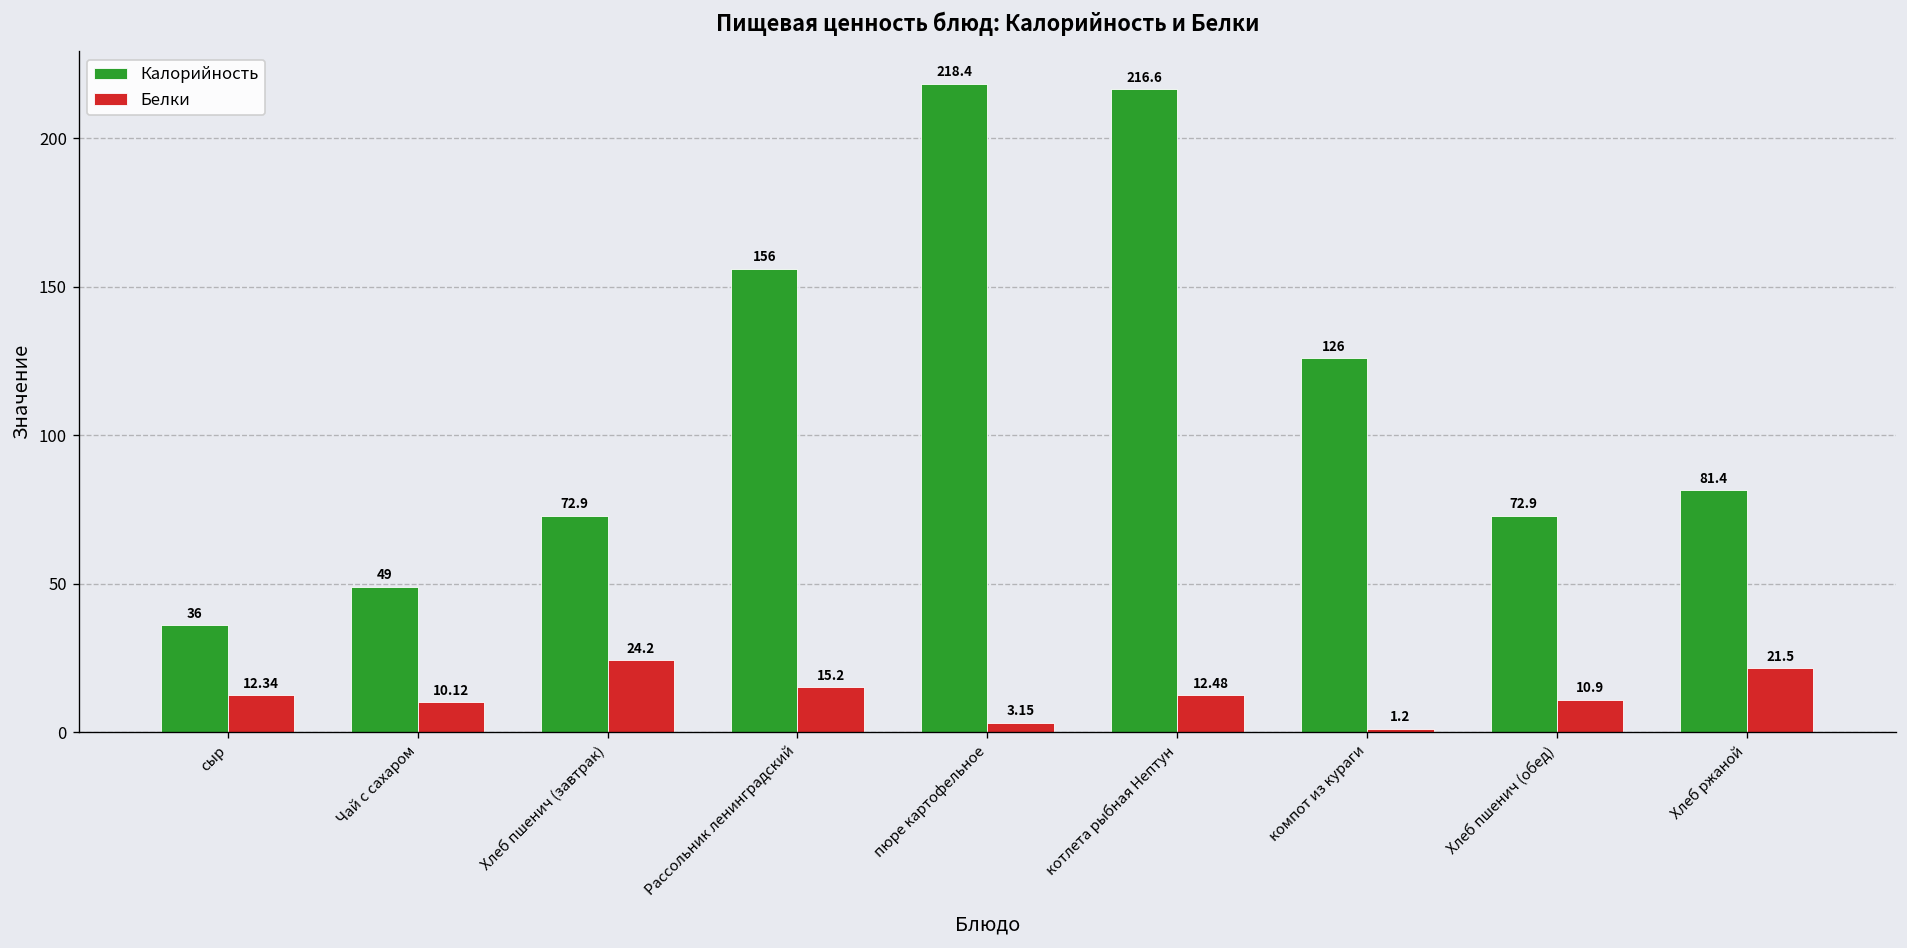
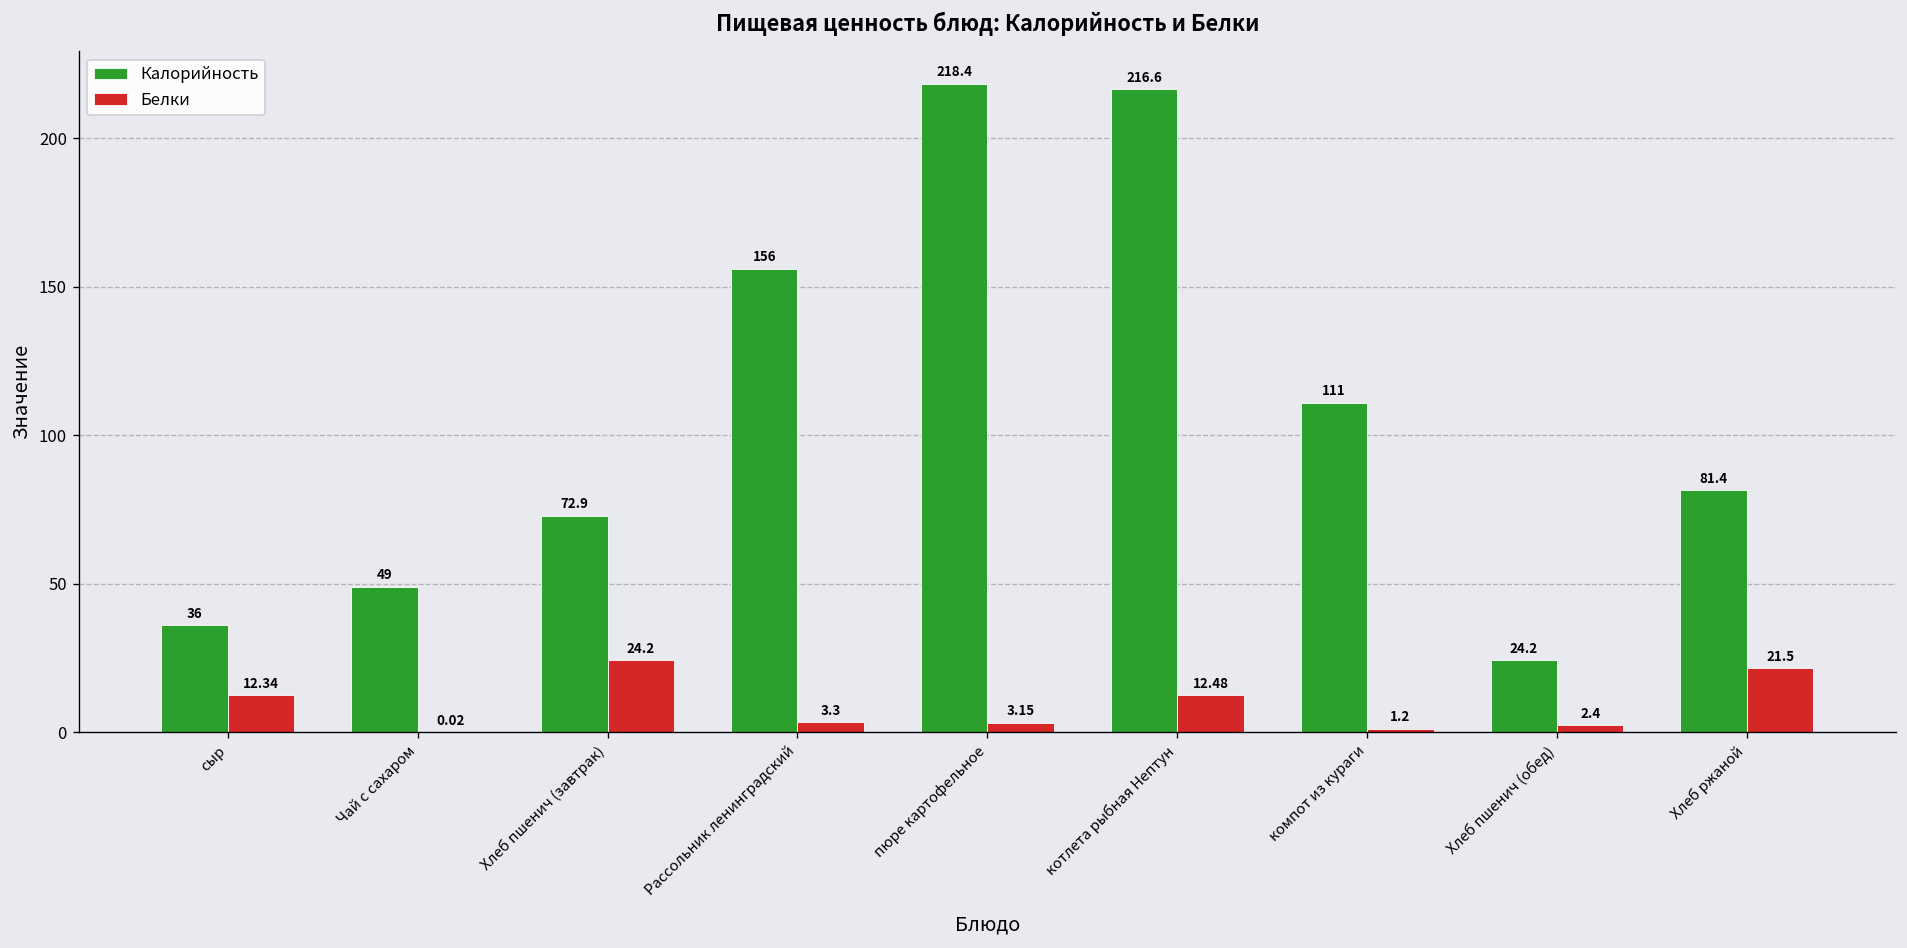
Белки, Чай с сахаром: 10.12 -> 0.02
Белки, Рассольник ленинградский: 15.2 -> 3.3
Калорийность, компот из кураги: 126 -> 111
Калорийность, Хлеб пшенич (обед): 72.9 -> 24.2
Белки, Хлеб пшенич (обед): 10.9 -> 2.4
